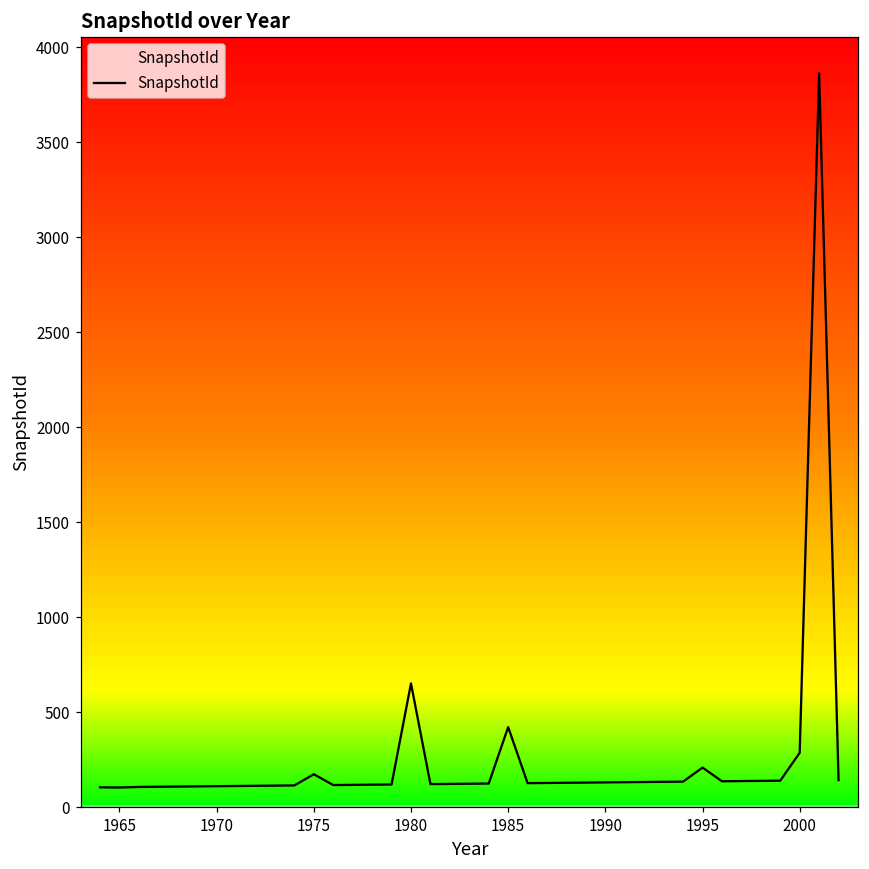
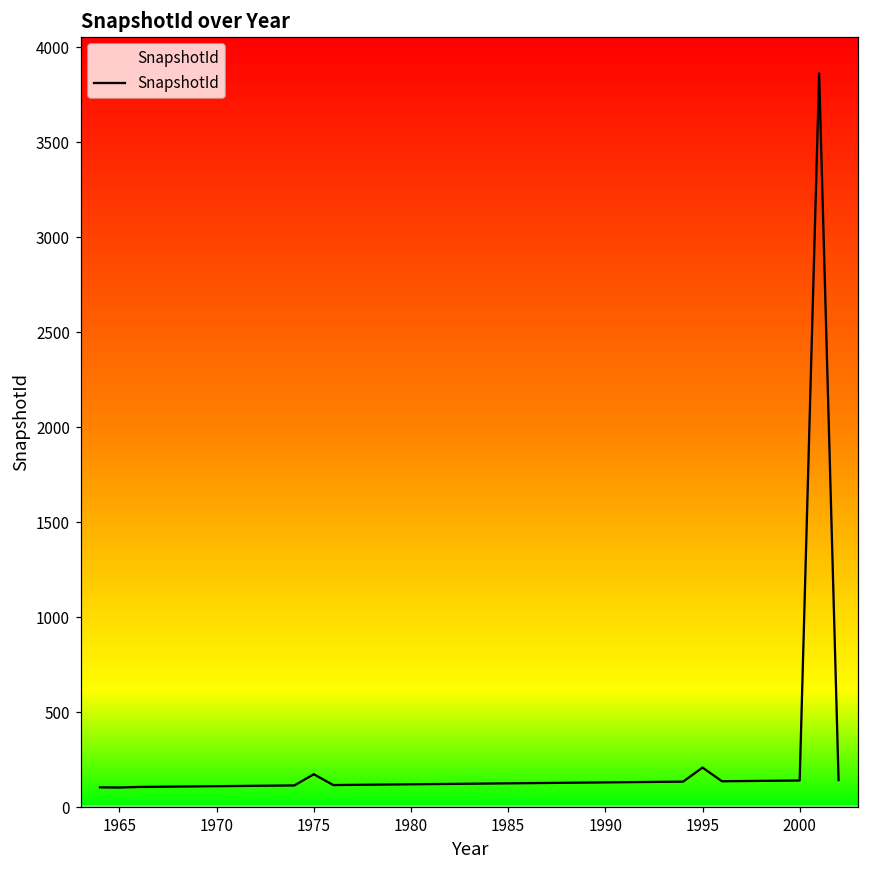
1980: 650 -> 120
1985: 420 -> 130
2000: 290 -> 140
